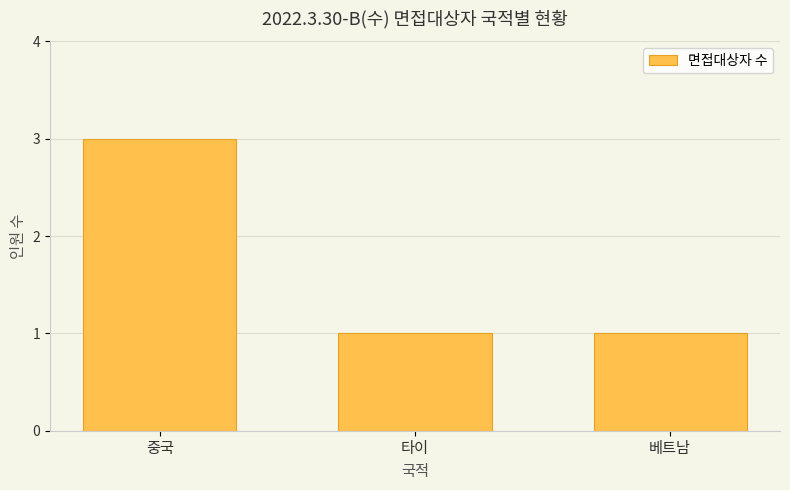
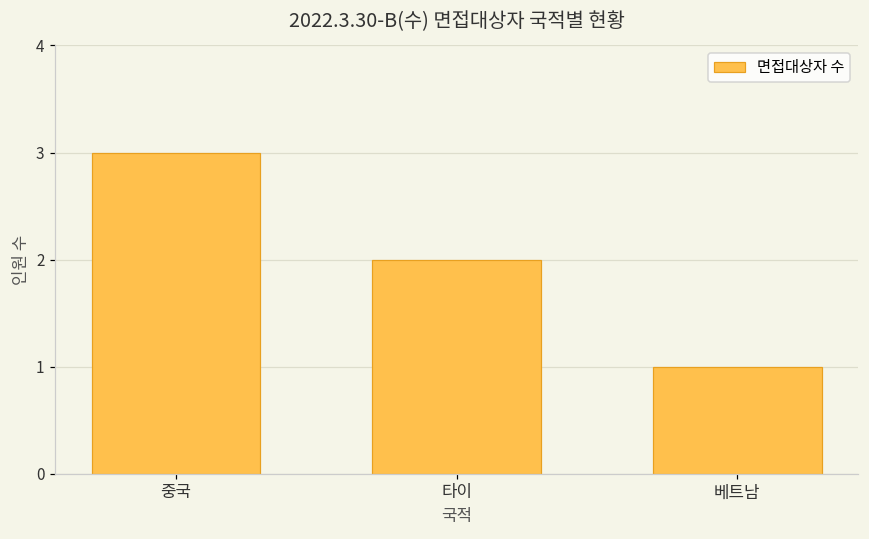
타이: 1 -> 2
